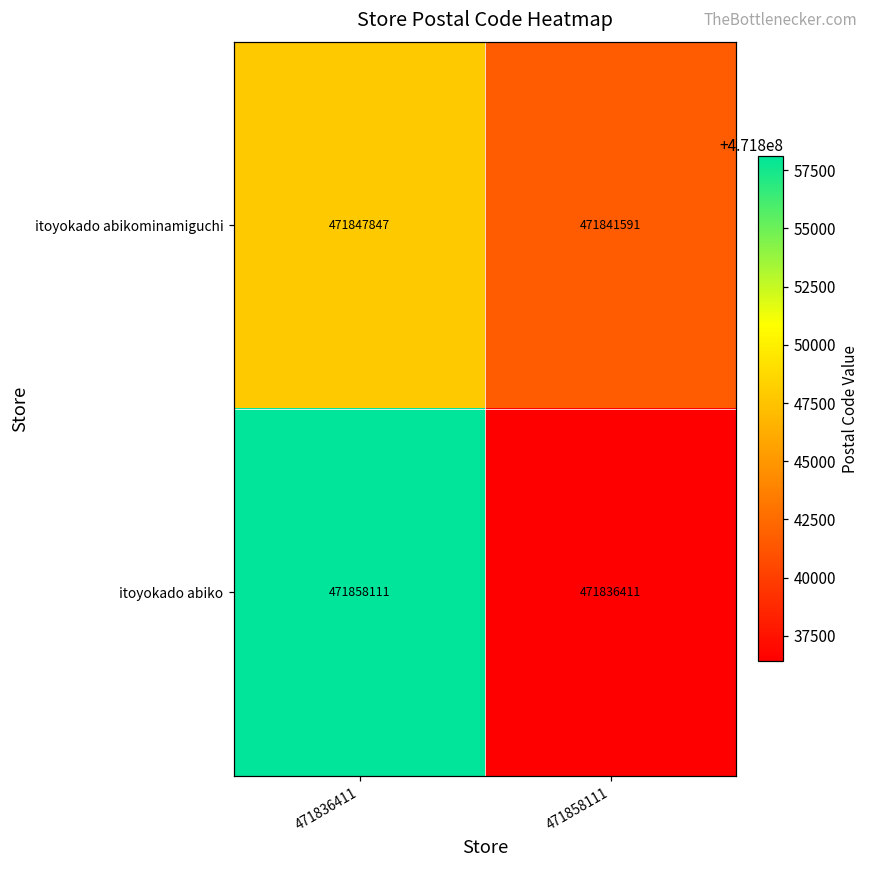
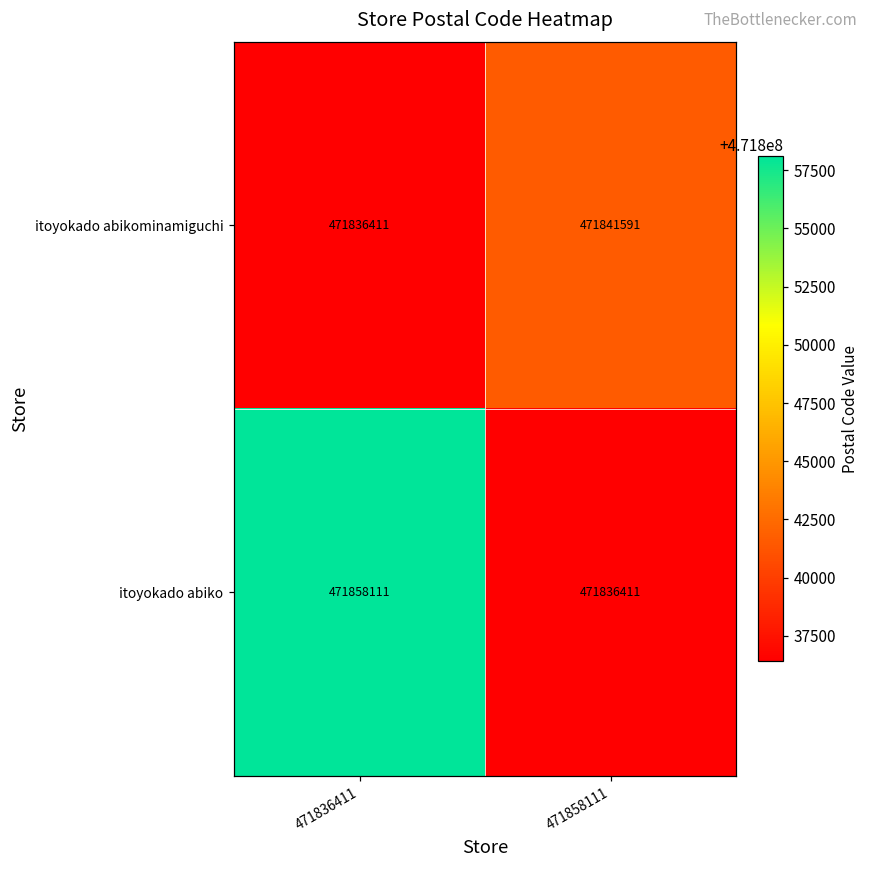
itoyokado abikominamiguchi, 471836411: 471847847 -> 471836411
